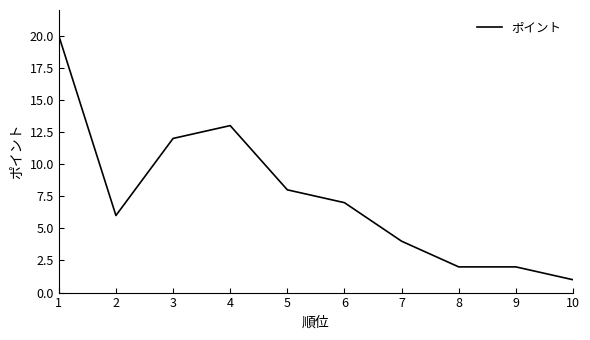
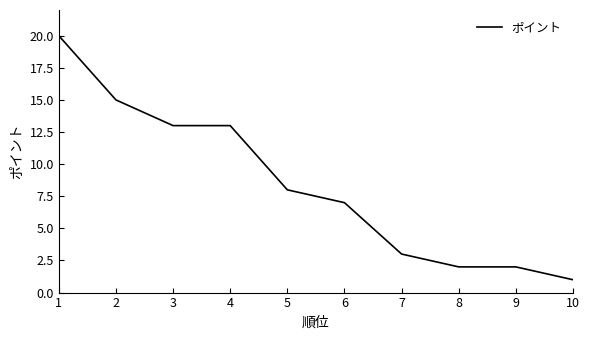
2: 6 -> 15
3: 12 -> 13
7: 4 -> 3
